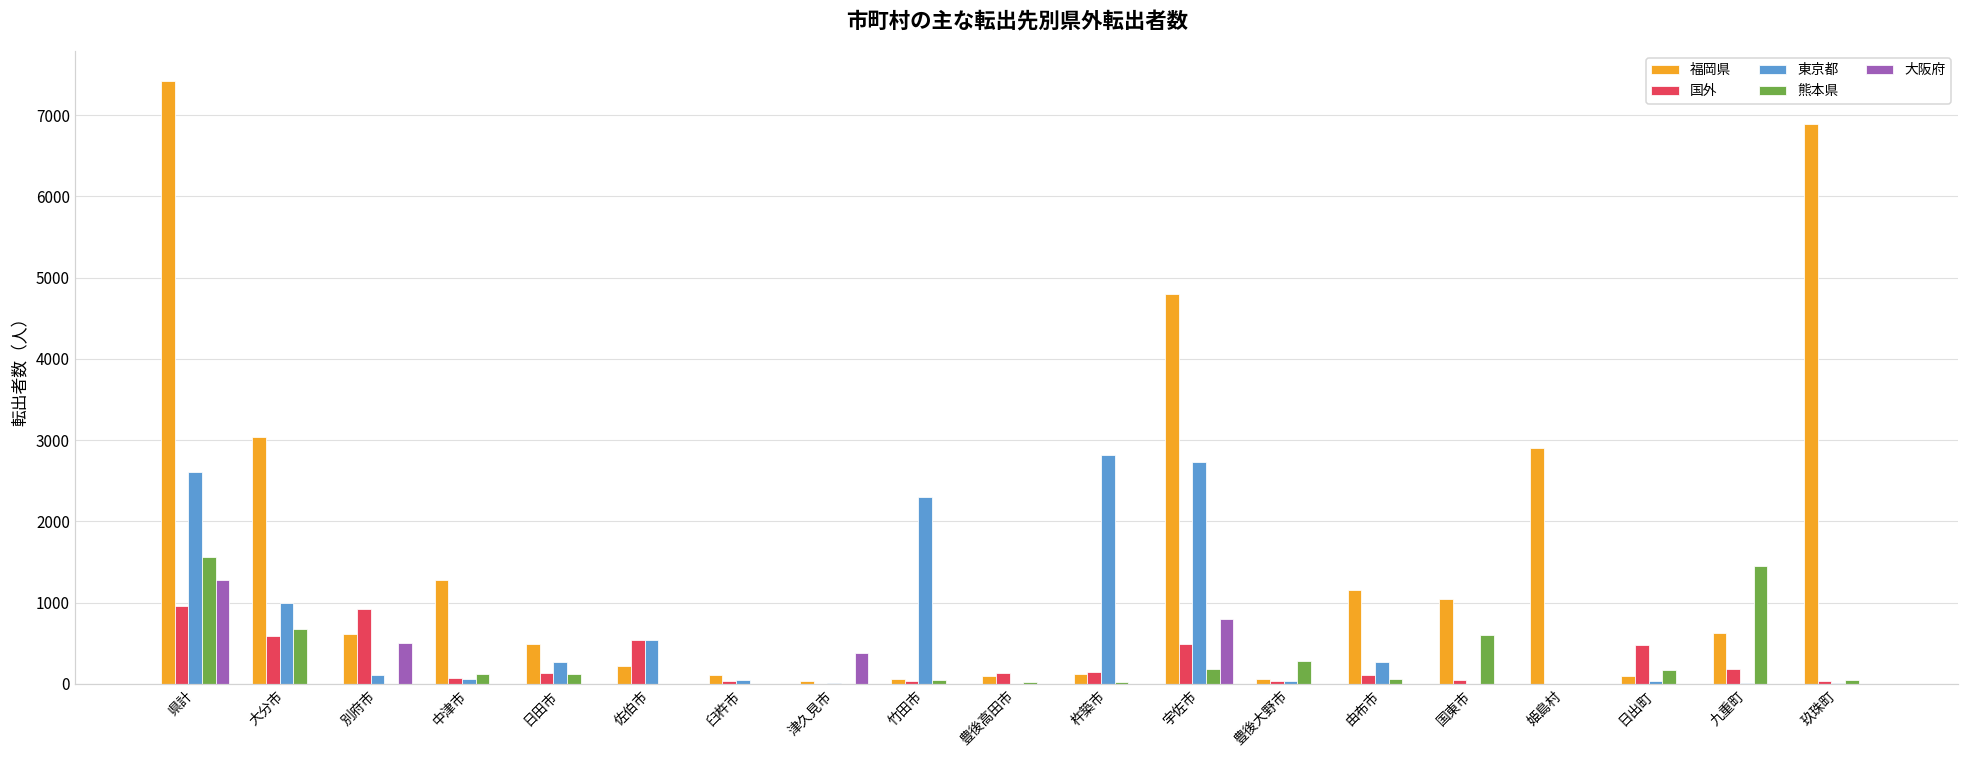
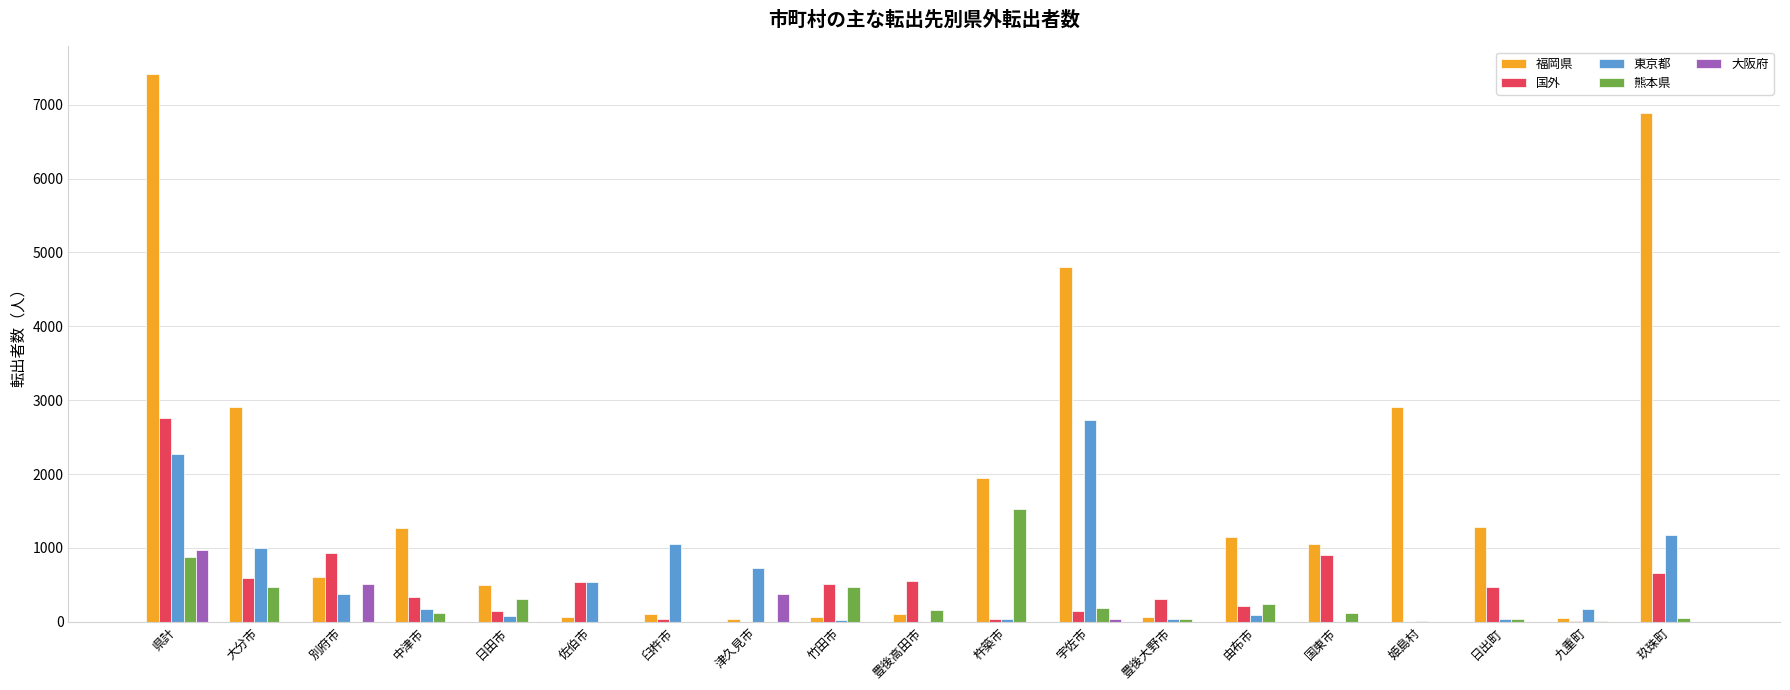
国外, 県計: 1000 -> 2800
東京都, 県計: 2600 -> 2300
熊本県, 県計: 1600 -> 900
大阪府, 県計: 1300 -> 1000
福岡県, 大分市: 3000 -> 2900
熊本県, 大分市: 700 -> 500
東京都, 別府市: 100 -> 400
国外, 中津市: 100 -> 300
東京都, 中津市: 100 -> 200
東京都, 日田市: 300 -> 100
熊本県, 日田市: 100 -> 300
福岡県, 佐伯市: 200 -> 100
東京都, 臼杵市: 0 -> 1100
東京都, 津久見市: 0 -> 700
国外, 竹田市: 0 -> 500
東京都, 竹田市: 2300 -> 0
熊本県, 竹田市: 100 -> 500
国外, 豊後高田市: 100 -> 600
熊本県, 豊後高田市: 0 -> 200
福岡県, 杵築市: 100 -> 1900
国外, 杵築市: 100 -> 0
東京都, 杵築市: 2800 -> 0
熊本県, 杵築市: 0 -> 1500
国外, 宇佐市: 500 -> 100
大阪府, 宇佐市: 800 -> 0
国外, 豊後大野市: 0 -> 300
熊本県, 豊後大野市: 300 -> 0
国外, 由布市: 100 -> 200
東京都, 由布市: 300 -> 100
熊本県, 由布市: 100 -> 200
国外, 国東市: 0 -> 900
熊本県, 国東市: 600 -> 100
福岡県, 日出町: 100 -> 1300
熊本県, 日出町: 200 -> 0
福岡県, 九重町: 600 -> 100
国外, 九重町: 200 -> 0
東京都, 九重町: 0 -> 200
熊本県, 九重町: 1500 -> 0
国外, 玖珠町: 0 -> 700
東京都, 玖珠町: 0 -> 1200
